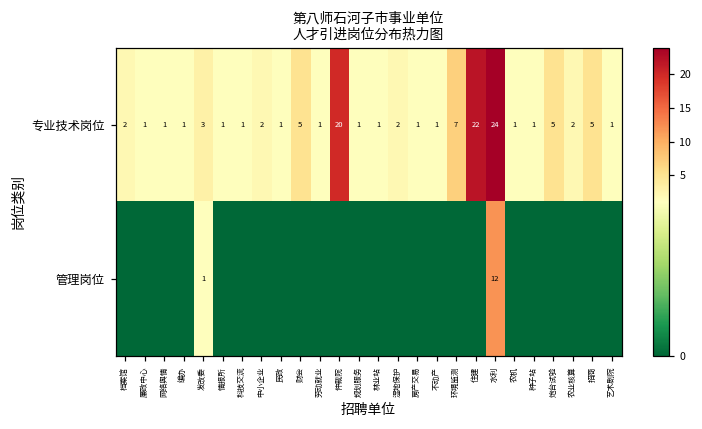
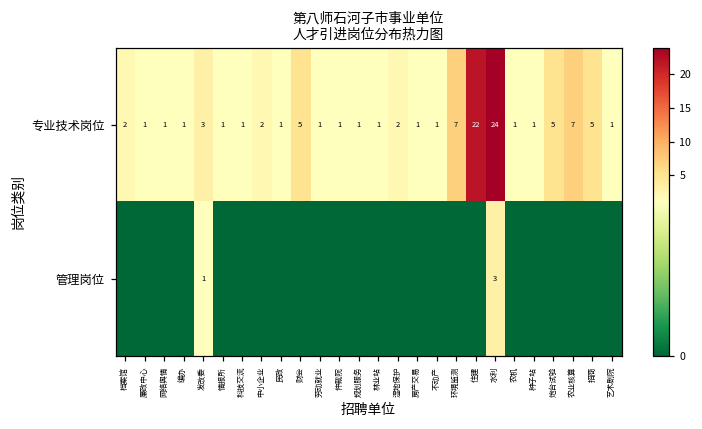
专业技术岗位, 仲裁院: 20 -> 1
专业技术岗位, 农业核算: 2 -> 7
管理岗位, 水利: 12 -> 3
